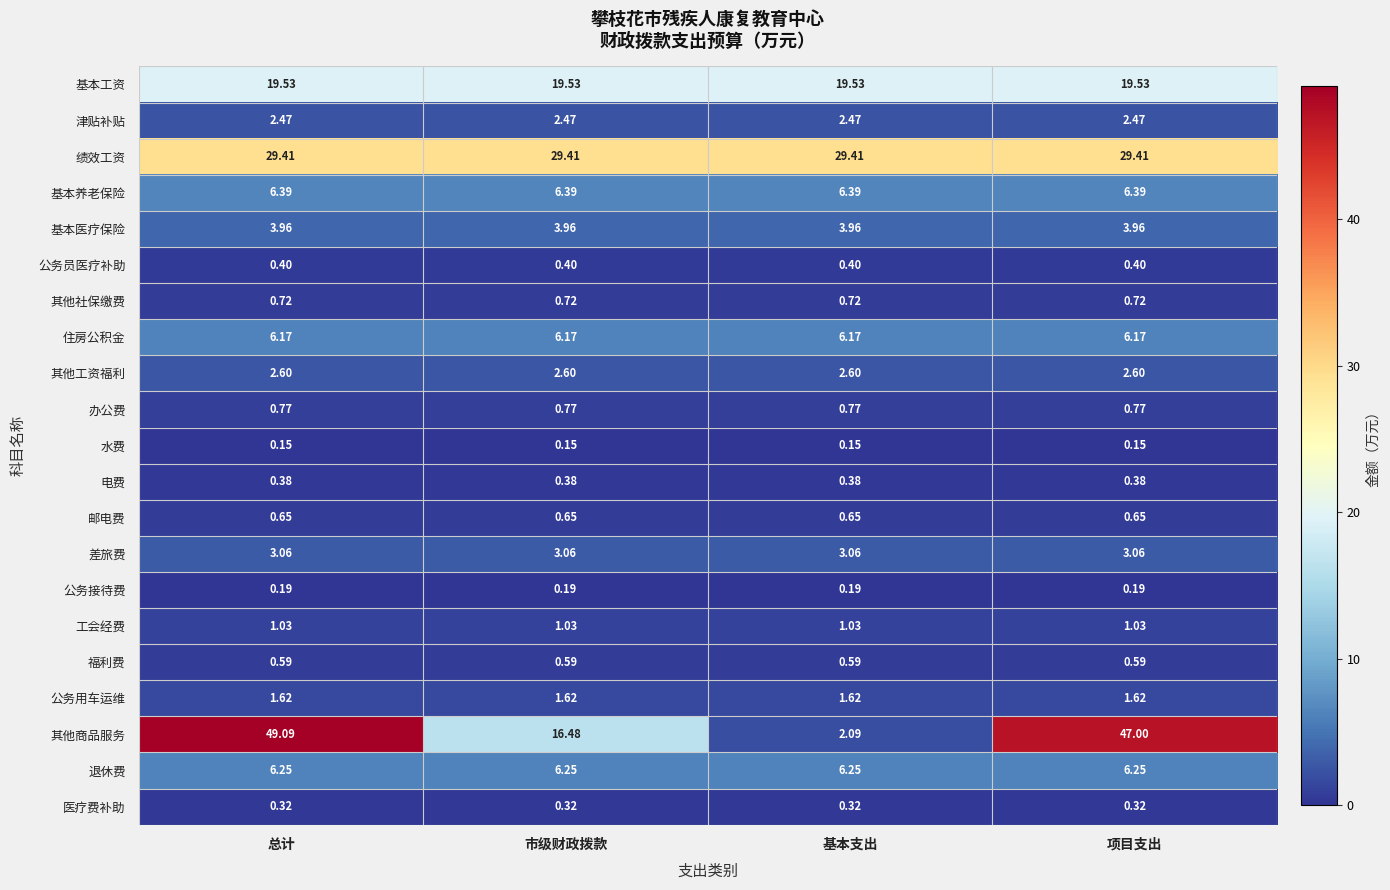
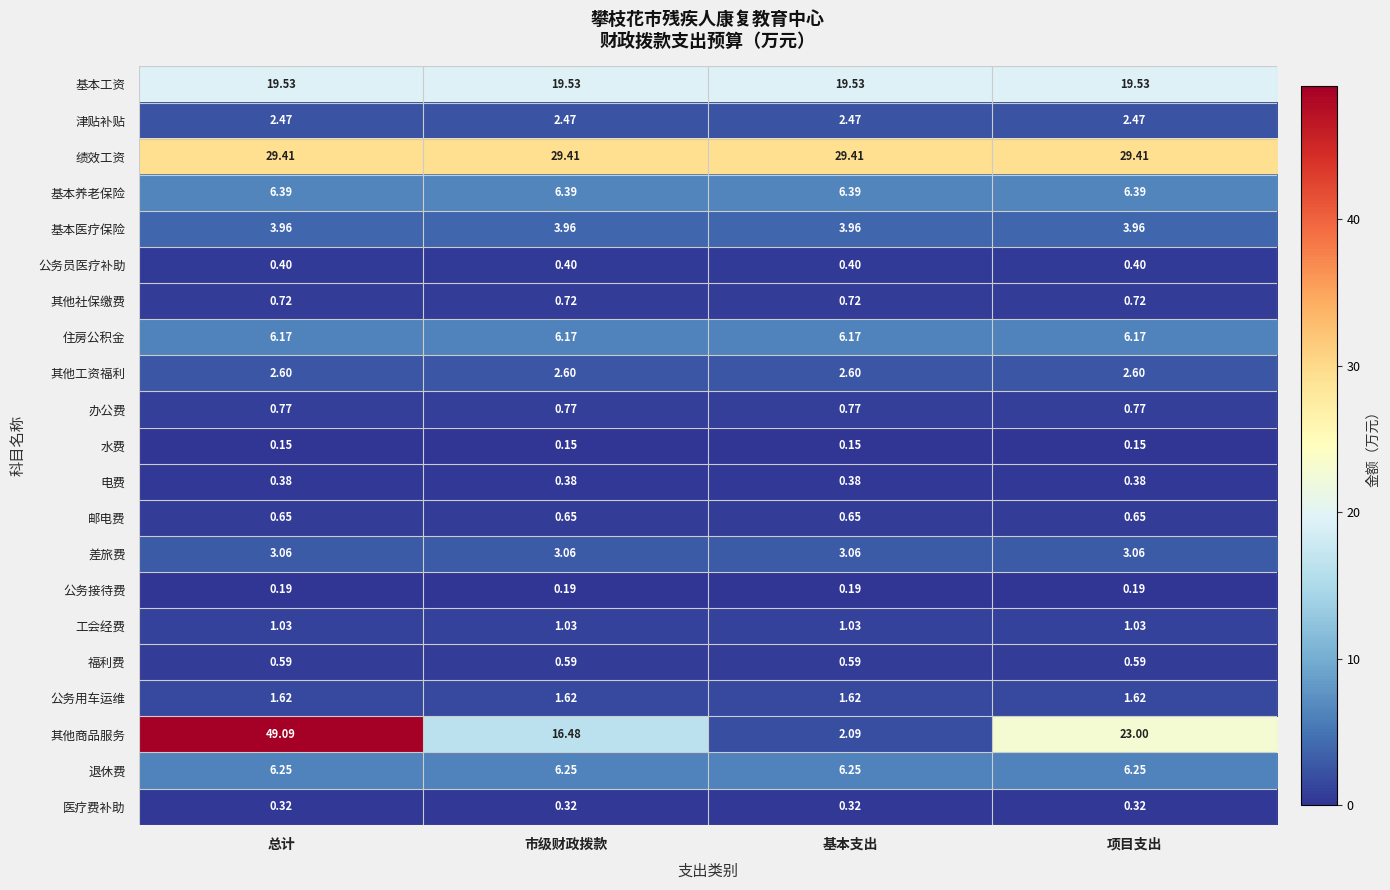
其他商品服务, 项目支出: 47.00 -> 23.00
